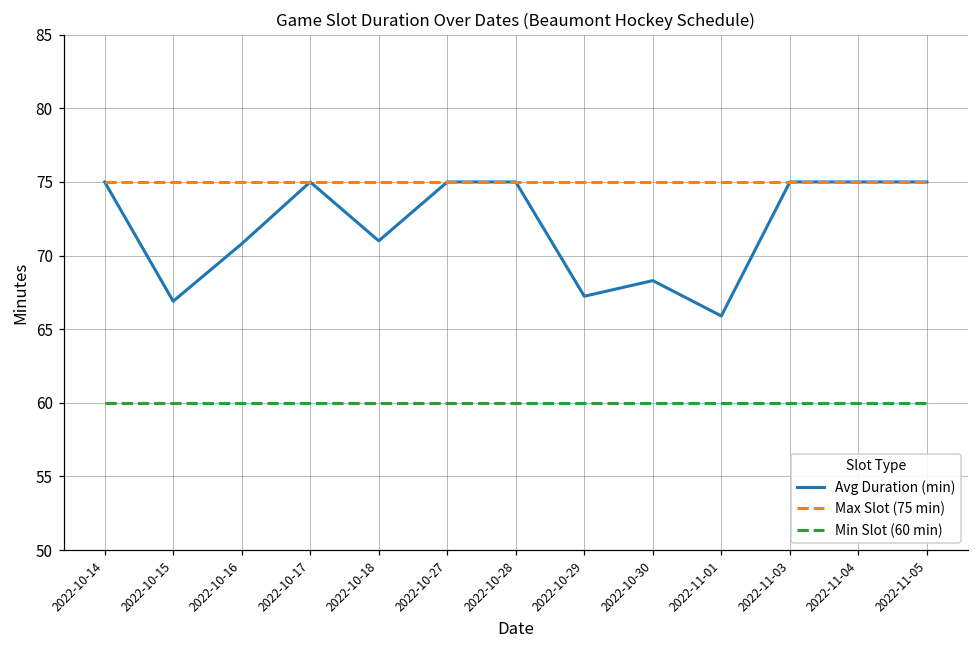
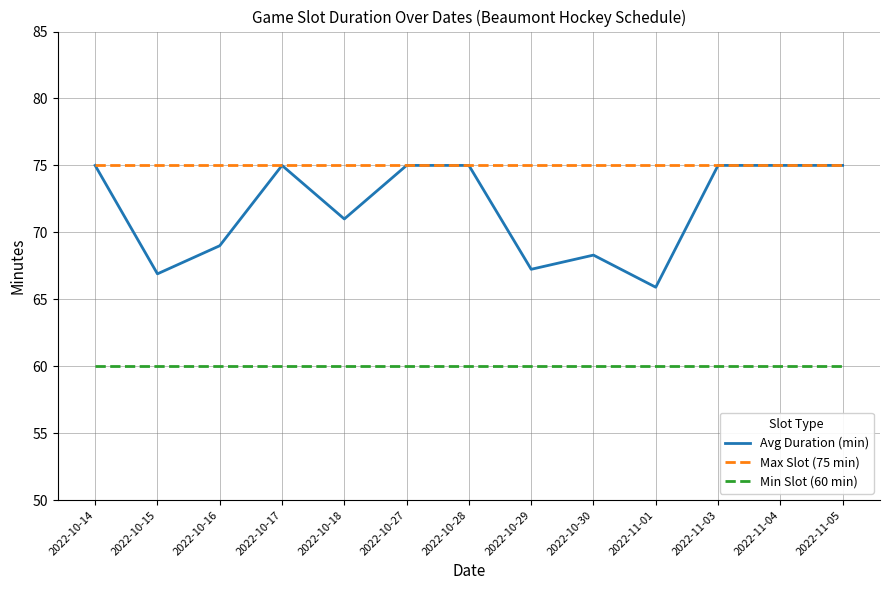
Avg Duration (min), 2022-10-16: 70.8 -> 69.0
